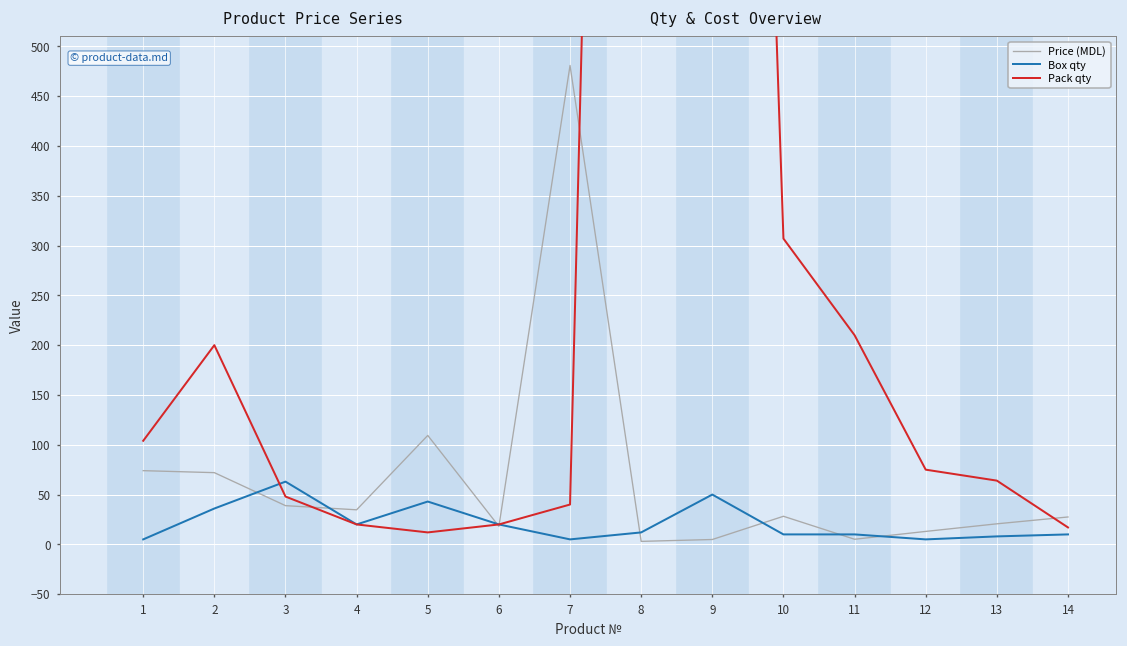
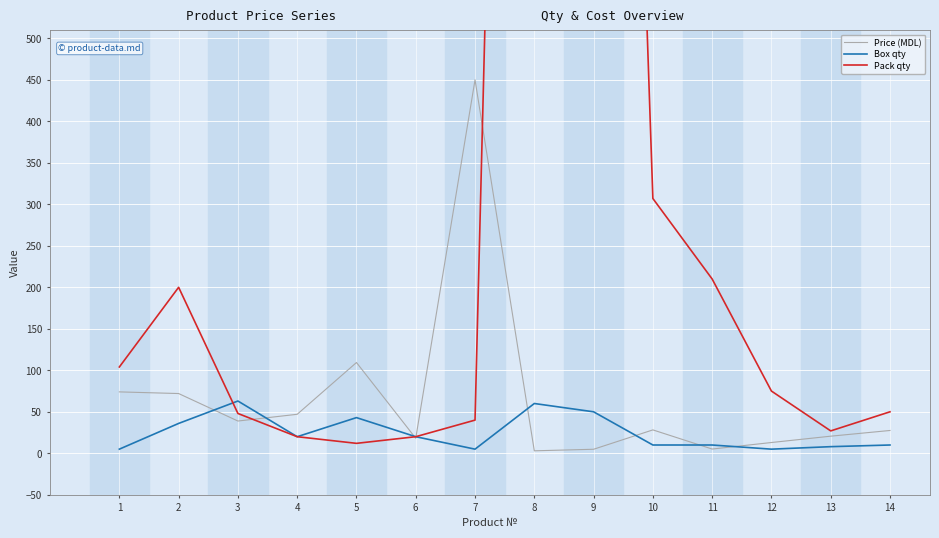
Price (MDL), 4: 30 -> 50
Price (MDL), 7: 480 -> 450
Box qty, 8: 10 -> 60
Pack qty, 13: 60 -> 30
Pack qty, 14: 20 -> 50
